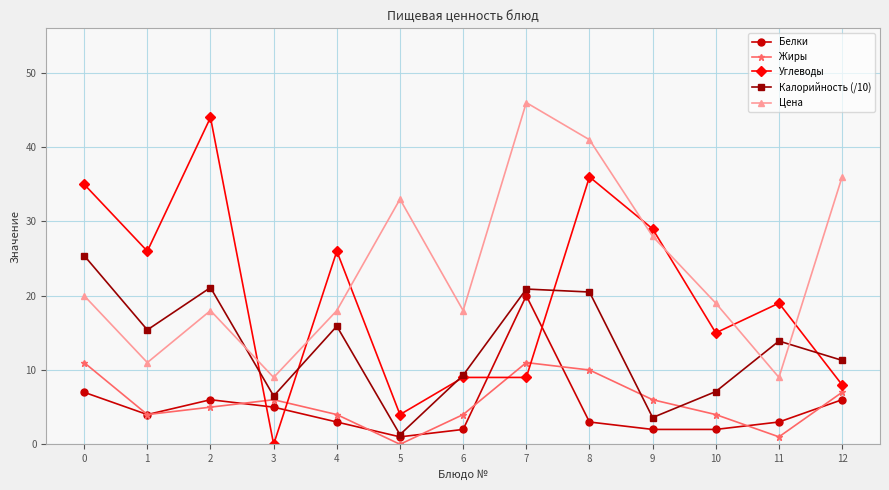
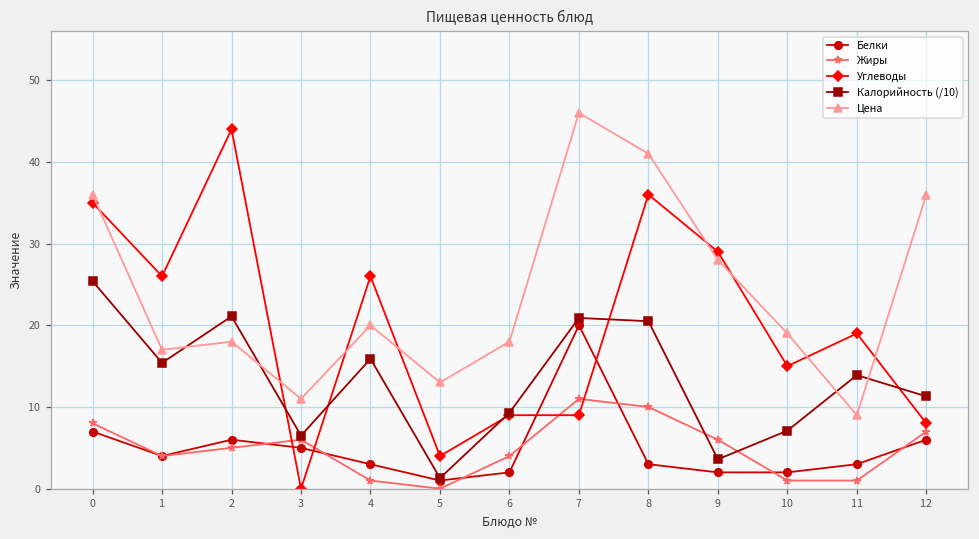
Жиры, 0: 11 -> 8
Цена, 0: 20 -> 36
Цена, 1: 11 -> 17
Цена, 3: 9 -> 11
Жиры, 4: 4 -> 1
Цена, 4: 18 -> 20
Цена, 5: 33 -> 13
Жиры, 10: 4 -> 1
